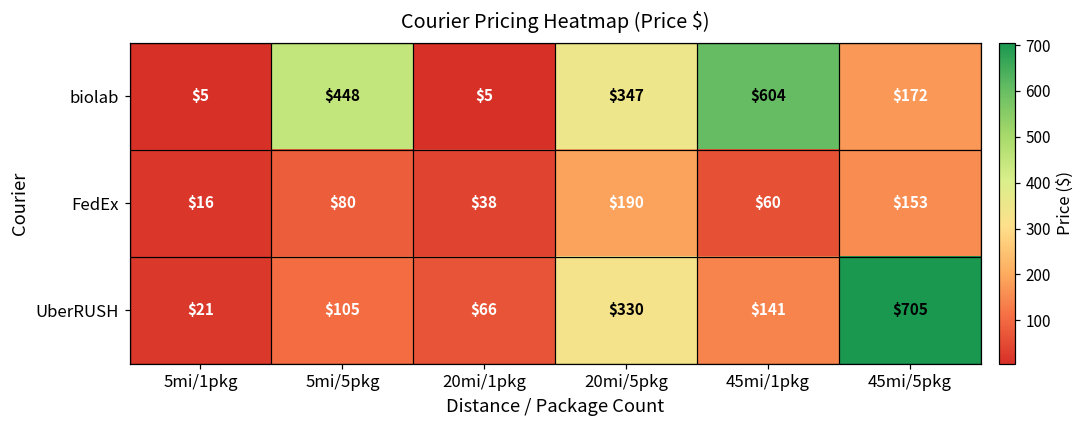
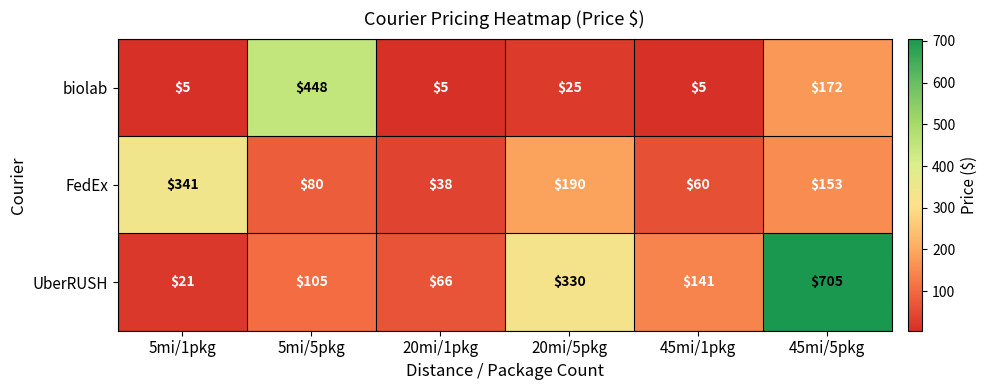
biolab, 20mi/5pkg: $347 -> $25
biolab, 45mi/1pkg: $604 -> $5
FedEx, 5mi/1pkg: $16 -> $341
